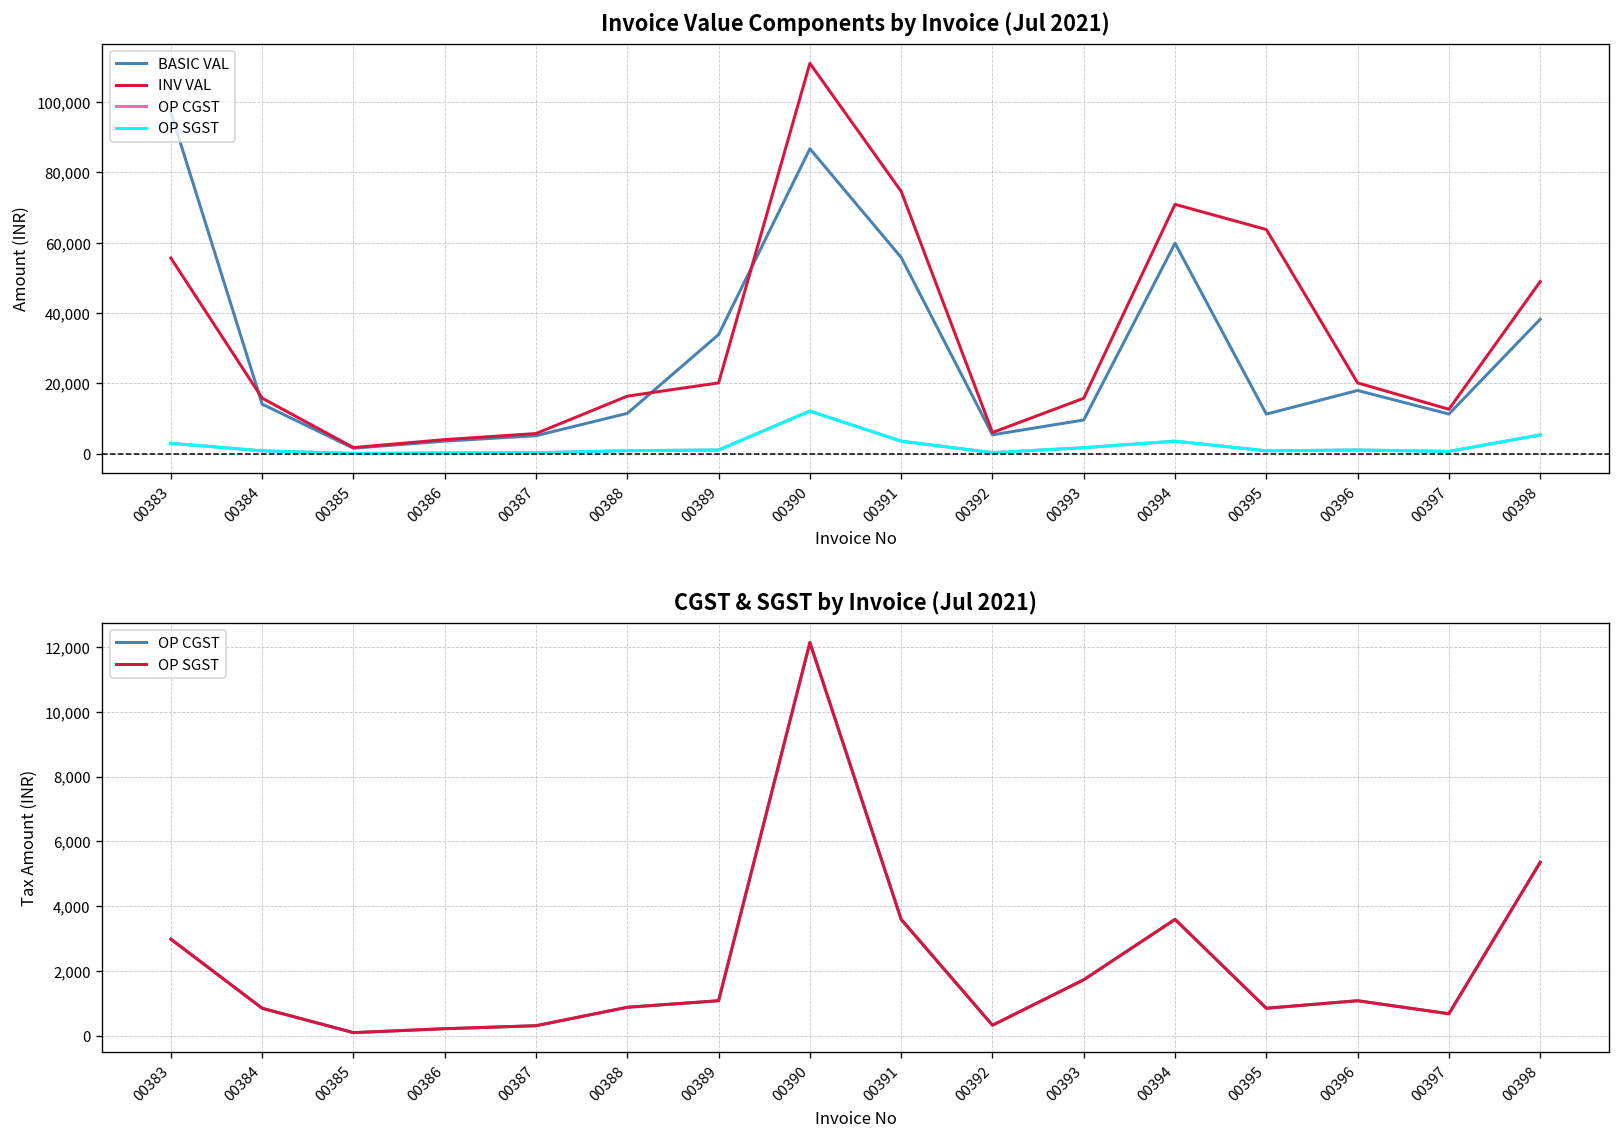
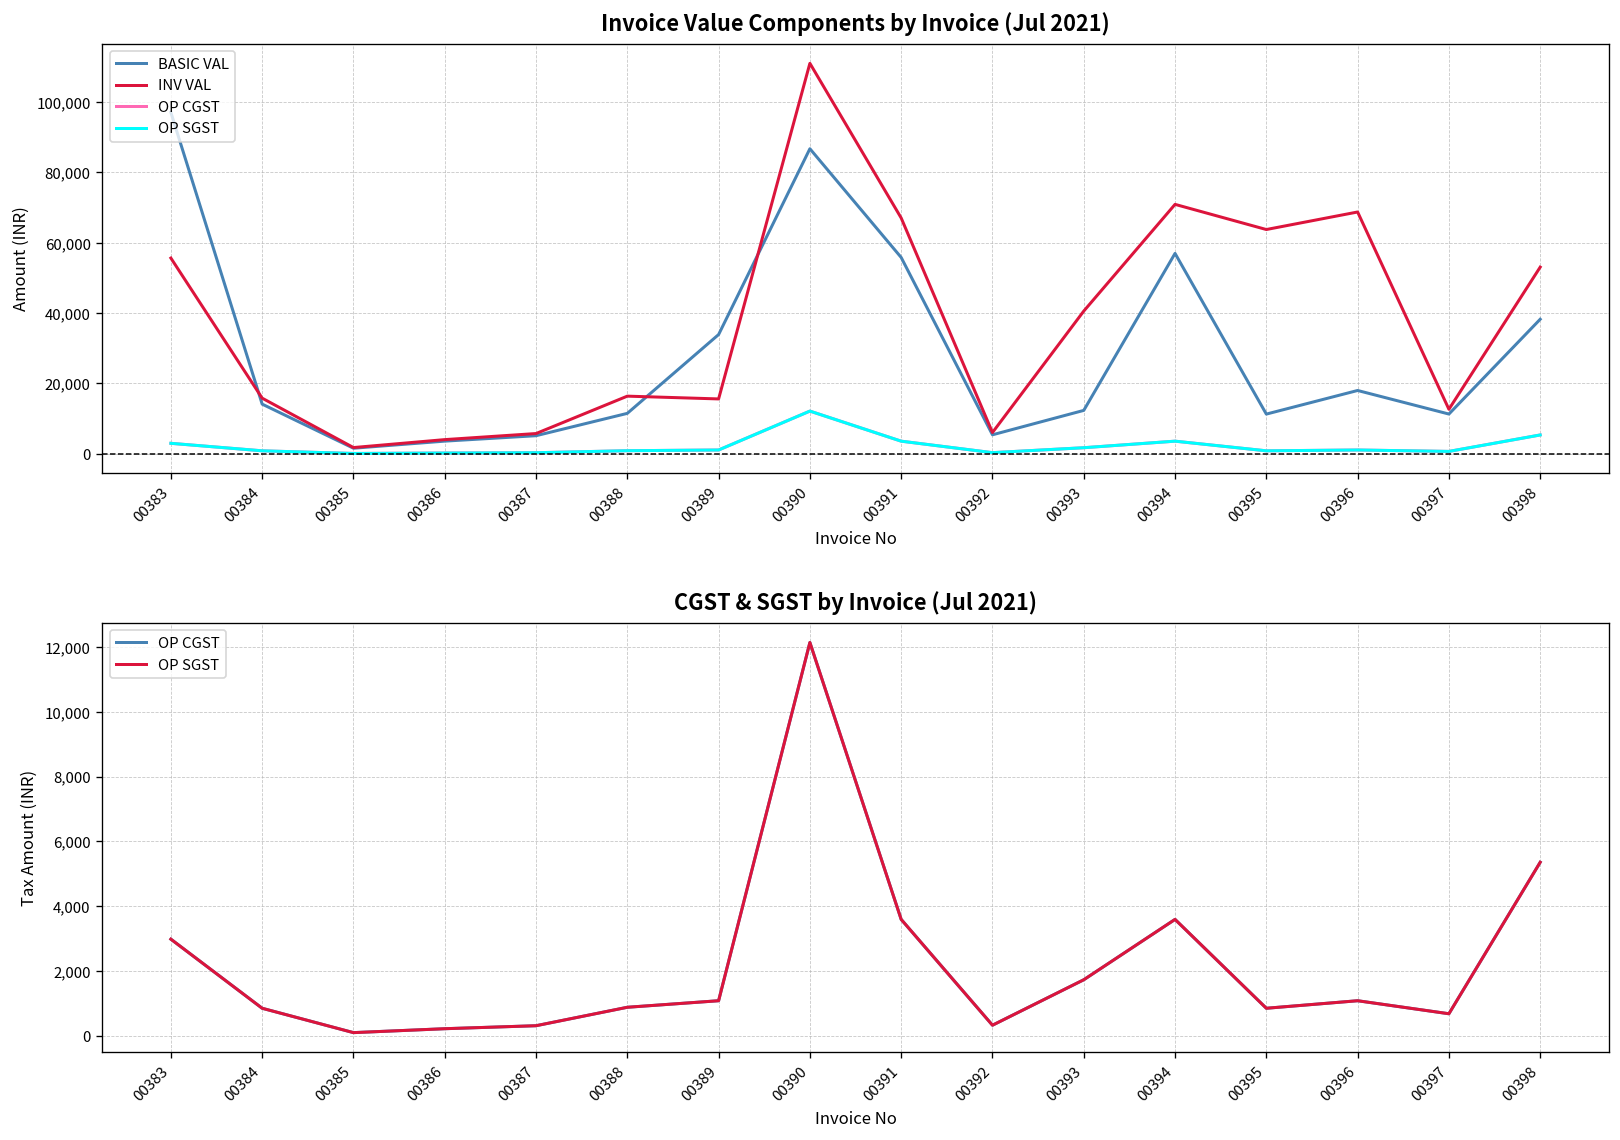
Invoice Value Components by Invoice (Jul 2021), INV VAL, 00389: 20,000 -> 16,000
Invoice Value Components by Invoice (Jul 2021), INV VAL, 00391: 75,000 -> 67,000
Invoice Value Components by Invoice (Jul 2021), BASIC VAL, 00393: 10,000 -> 12,000
Invoice Value Components by Invoice (Jul 2021), INV VAL, 00393: 16,000 -> 41,000
Invoice Value Components by Invoice (Jul 2021), BASIC VAL, 00394: 60,000 -> 57,000
Invoice Value Components by Invoice (Jul 2021), INV VAL, 00396: 20,000 -> 69,000
Invoice Value Components by Invoice (Jul 2021), INV VAL, 00398: 49,000 -> 53,000
